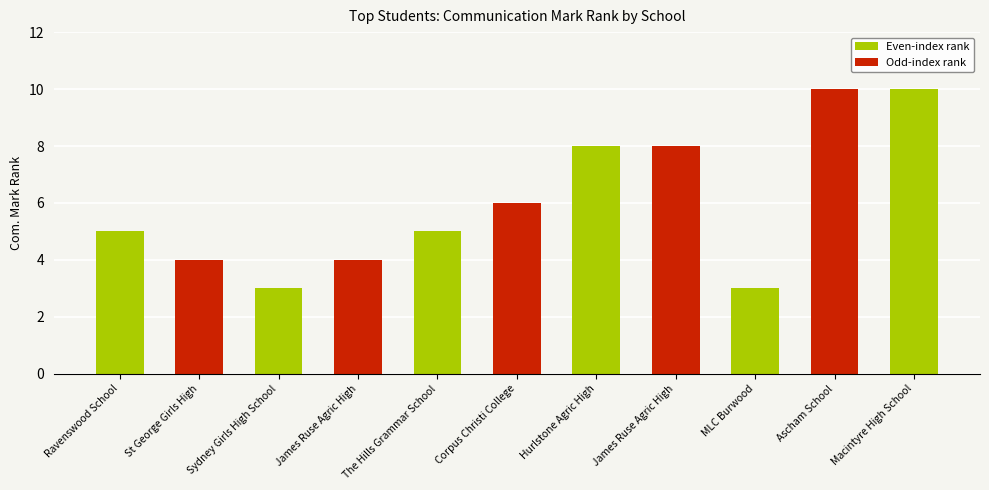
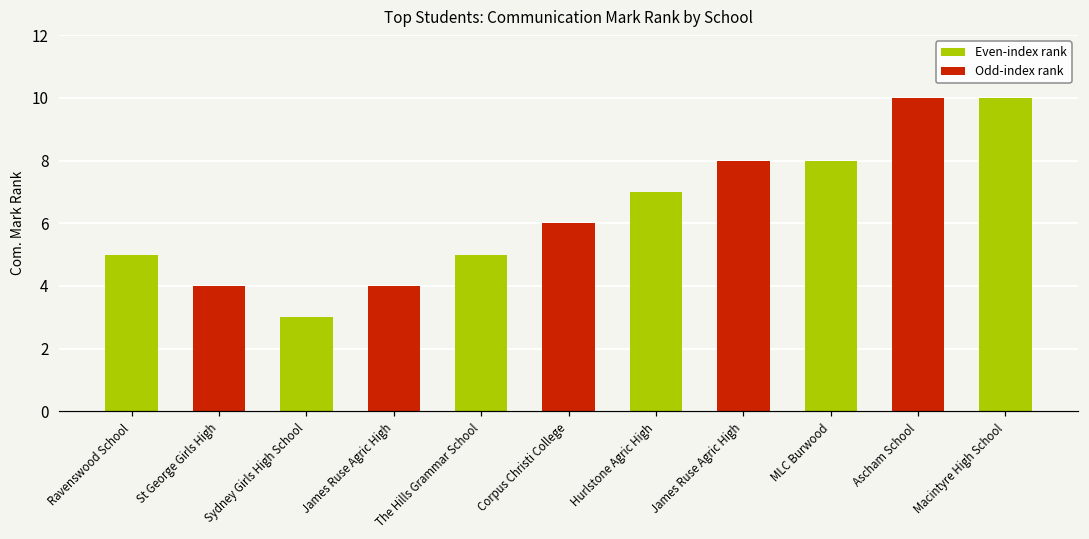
Hurlstone Agric High: 8 -> 7
MLC Burwood: 3 -> 8
